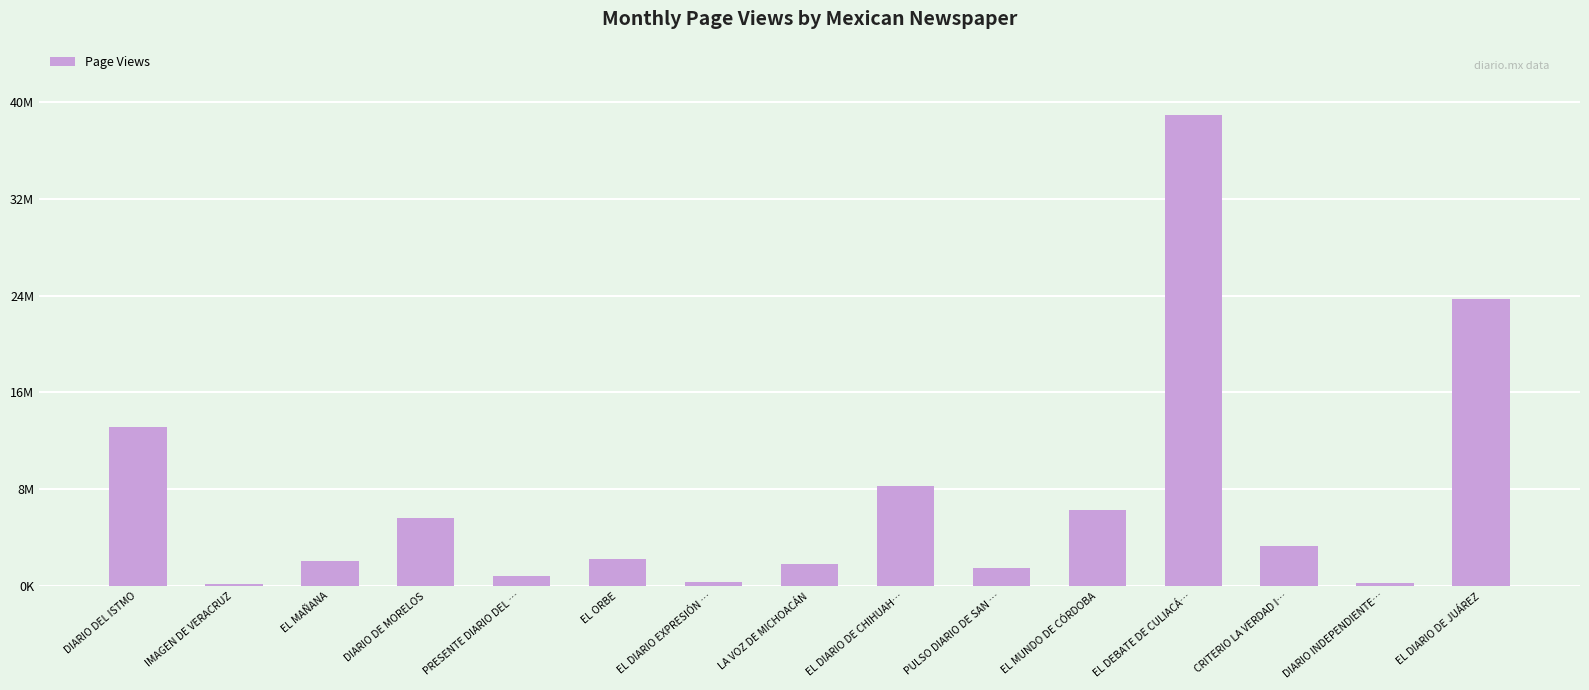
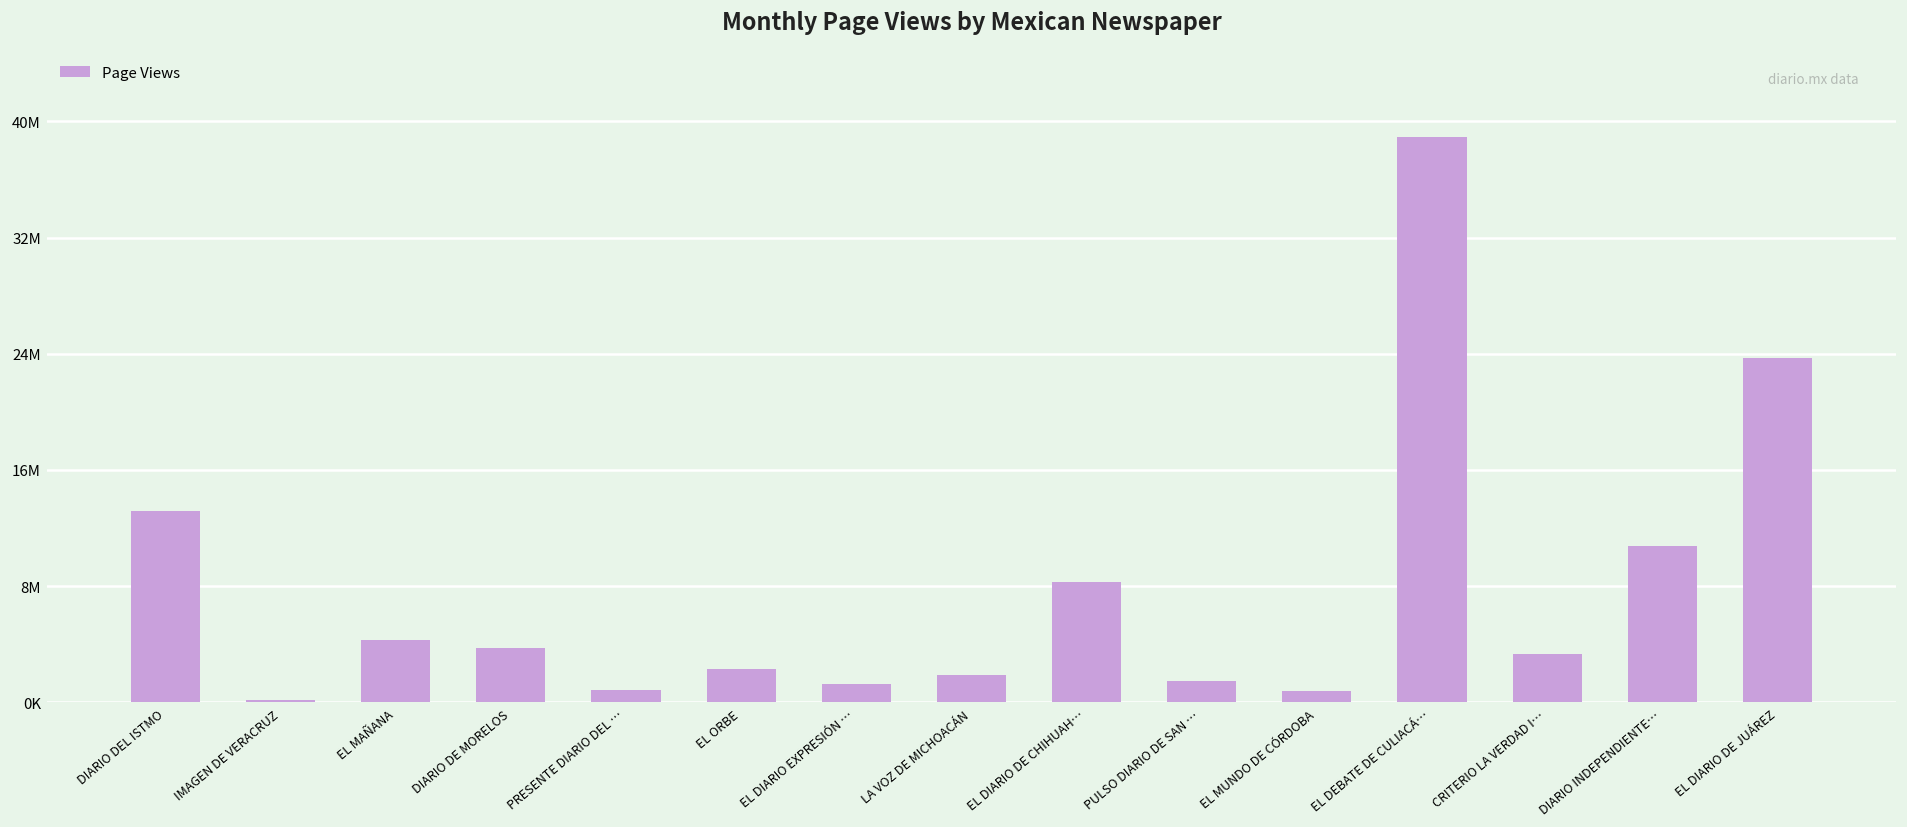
EL MAÑANA: 2000000 -> 4300000
DIARIO DE MORELOS: 5700000 -> 3800000
EL DIARIO EXPRESIÓN …: 300000 -> 1300000
EL MUNDO DE CÓRDOBA: 6300000 -> 700000
DIARIO INDEPENDIENTE…: 300000 -> 10800000
